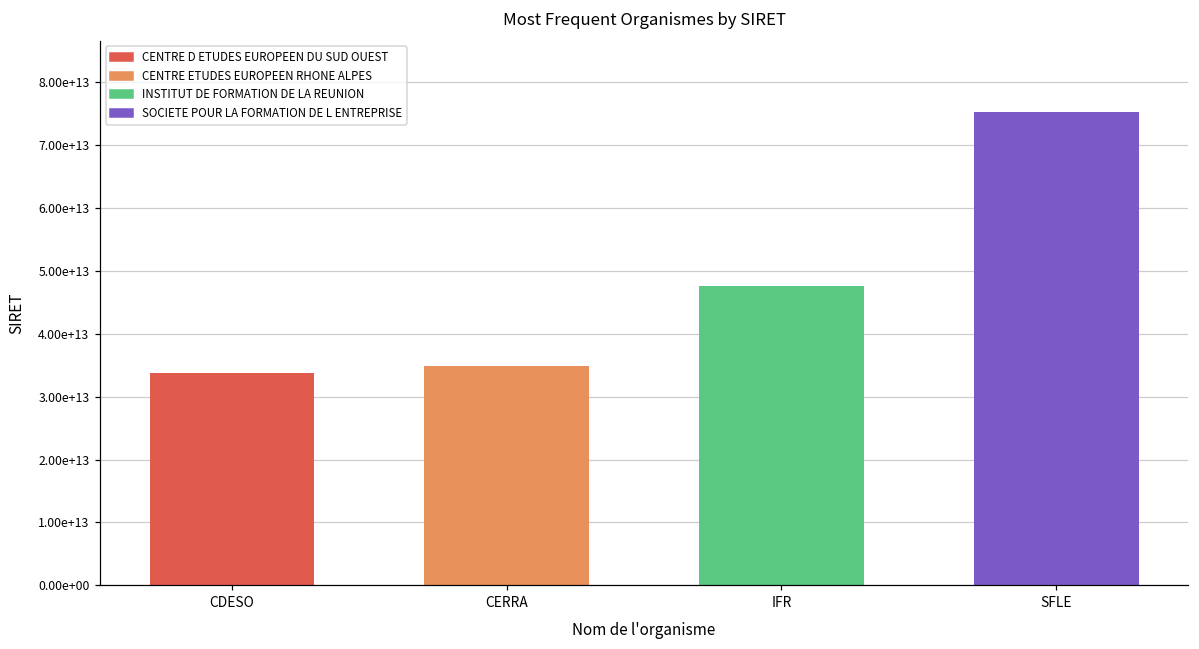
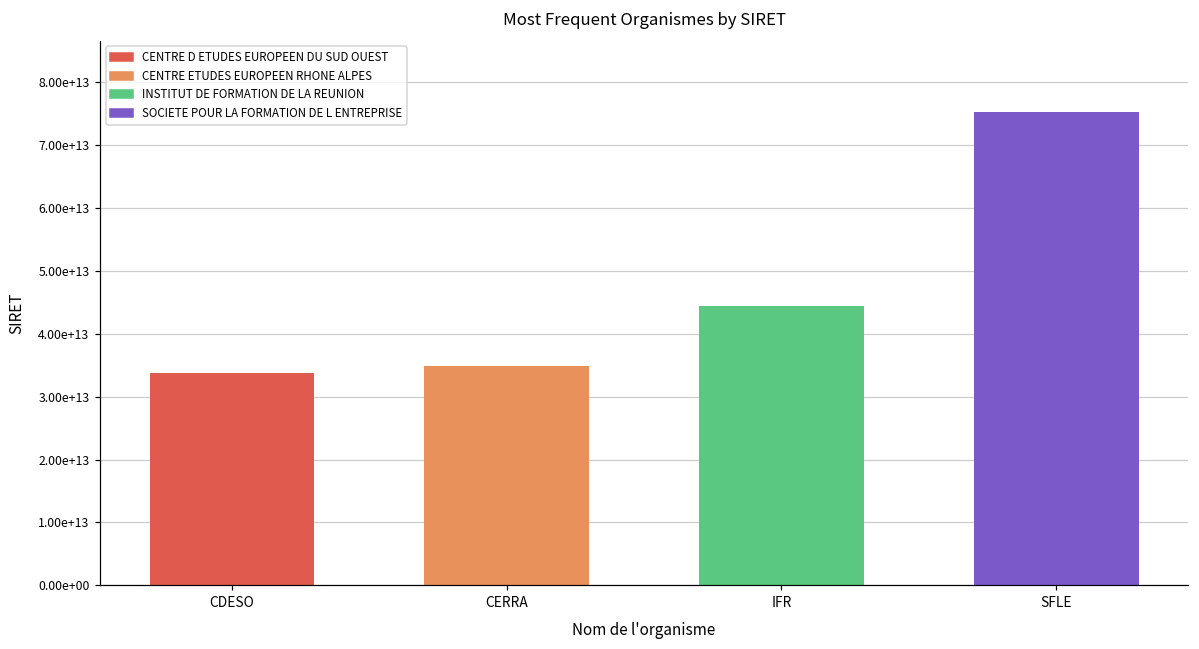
IFR: 48000000000000 -> 44000000000000
